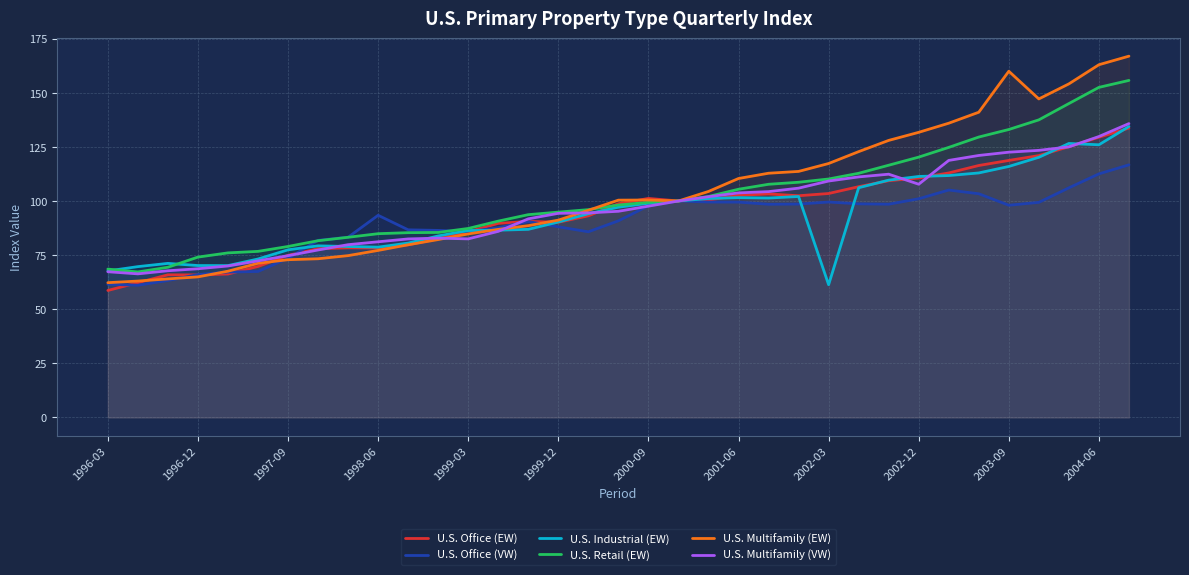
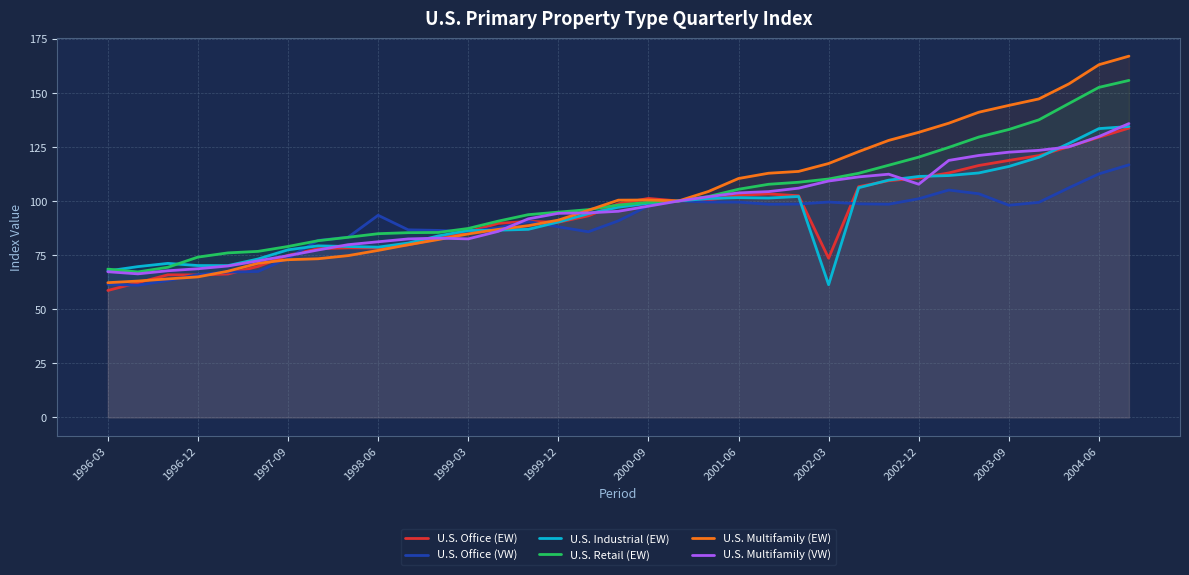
U.S. Office (EW), 2002-03: 103 -> 74
U.S. Multifamily (EW), 2003-09: 160 -> 144
U.S. Industrial (EW), 2004-06: 126 -> 133
